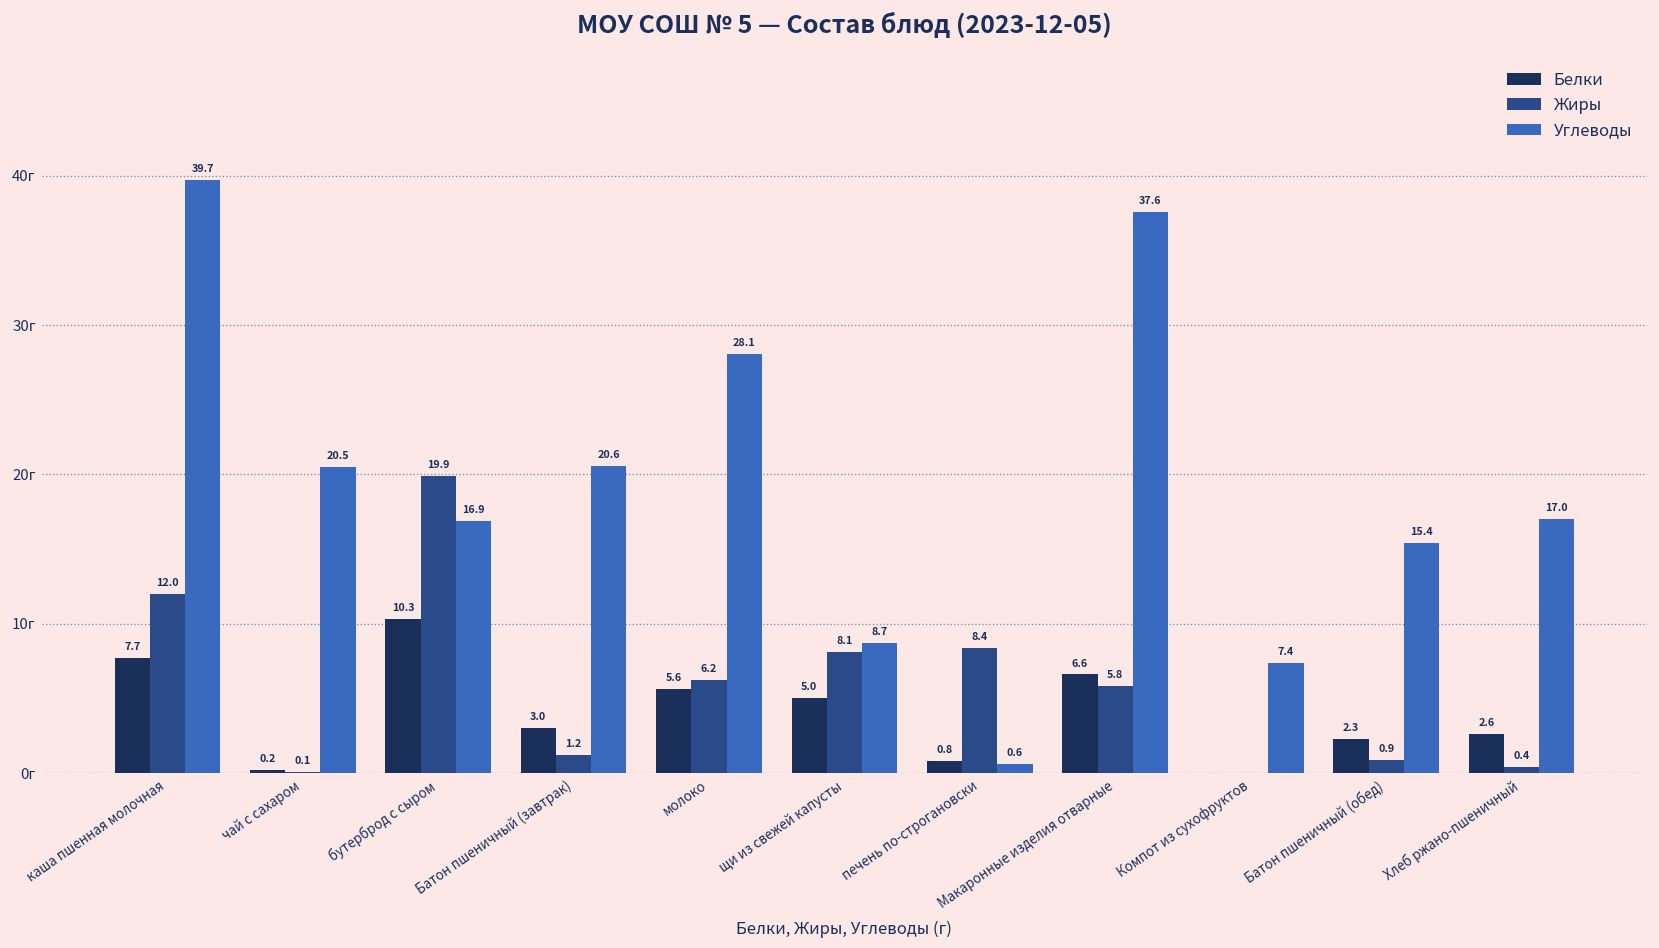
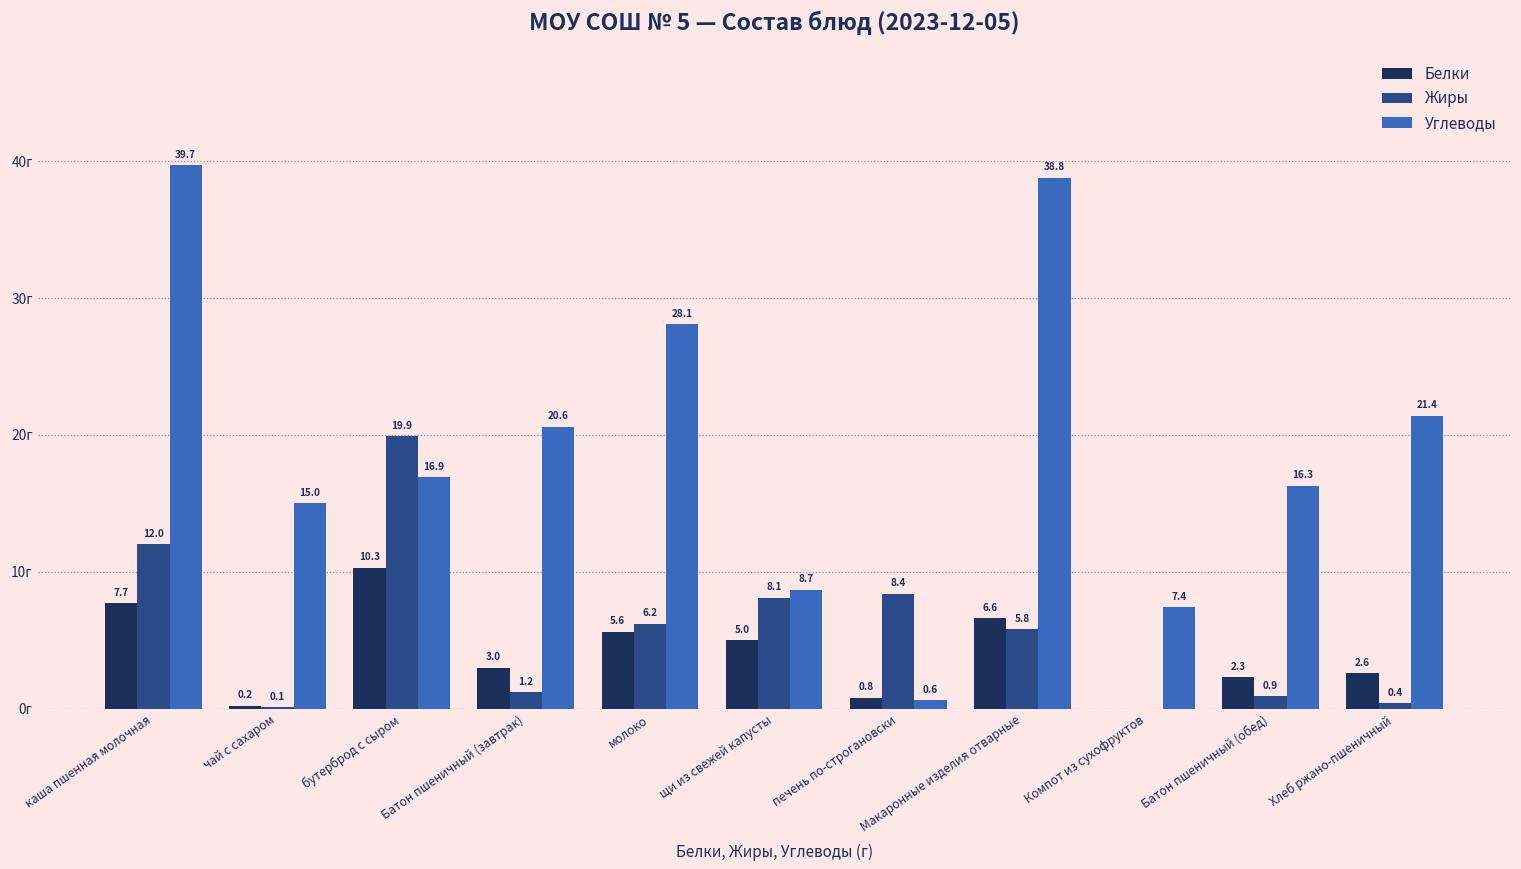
Углеводы, чай с сахаром: 20.5 -> 15.0
Углеводы, Макаронные изделия отварные: 37.6 -> 38.8
Углеводы, Батон пшеничный (обед): 15.4 -> 16.3
Углеводы, Хлеб ржано-пшеничный: 17.0 -> 21.4
